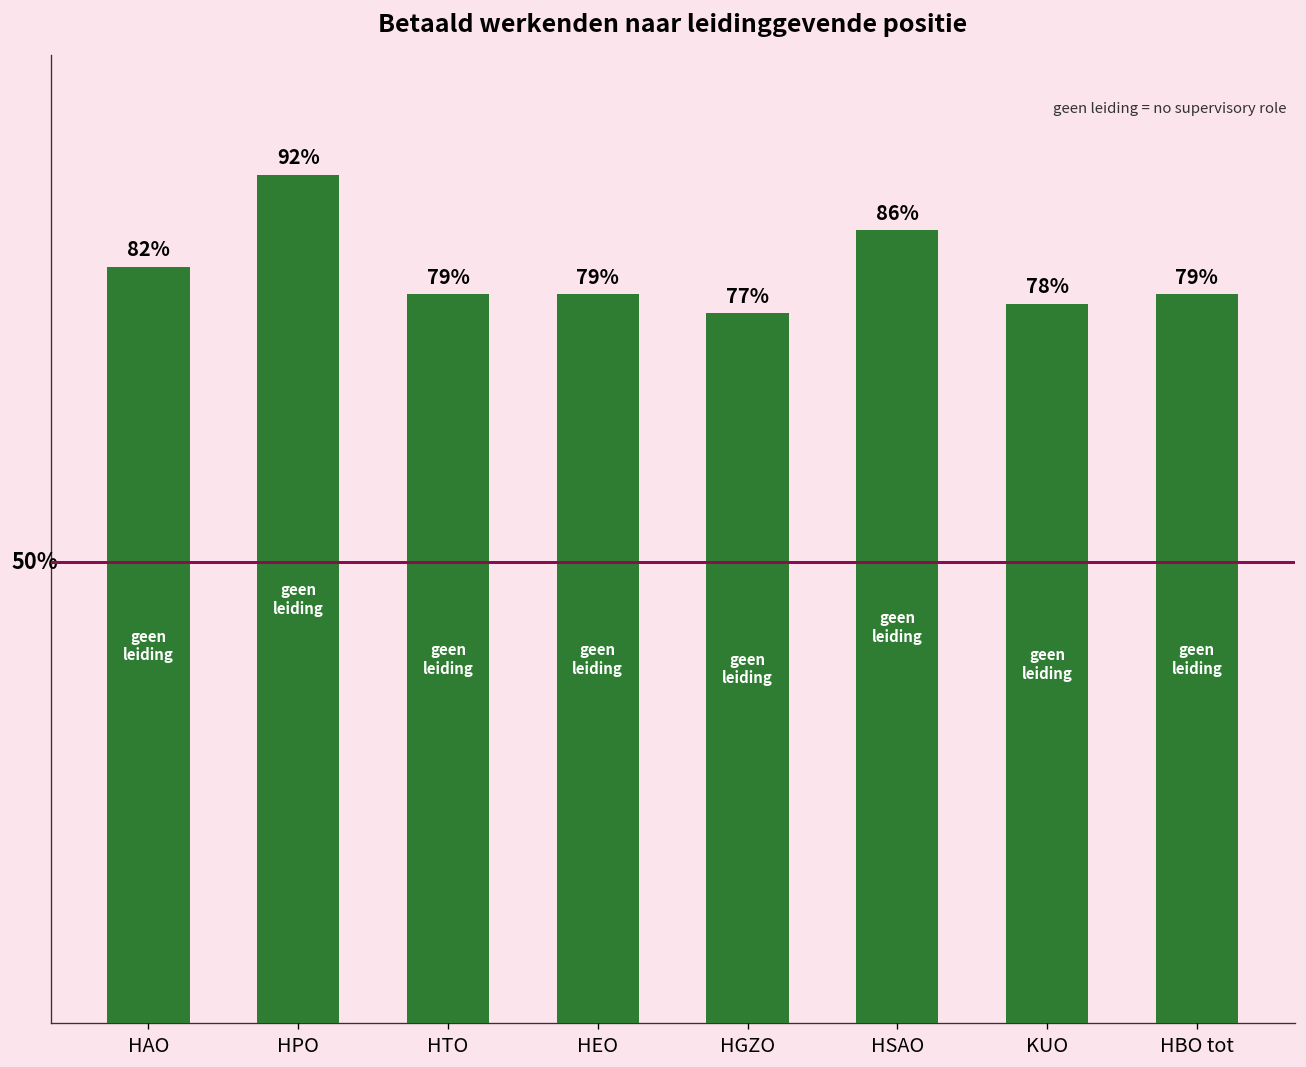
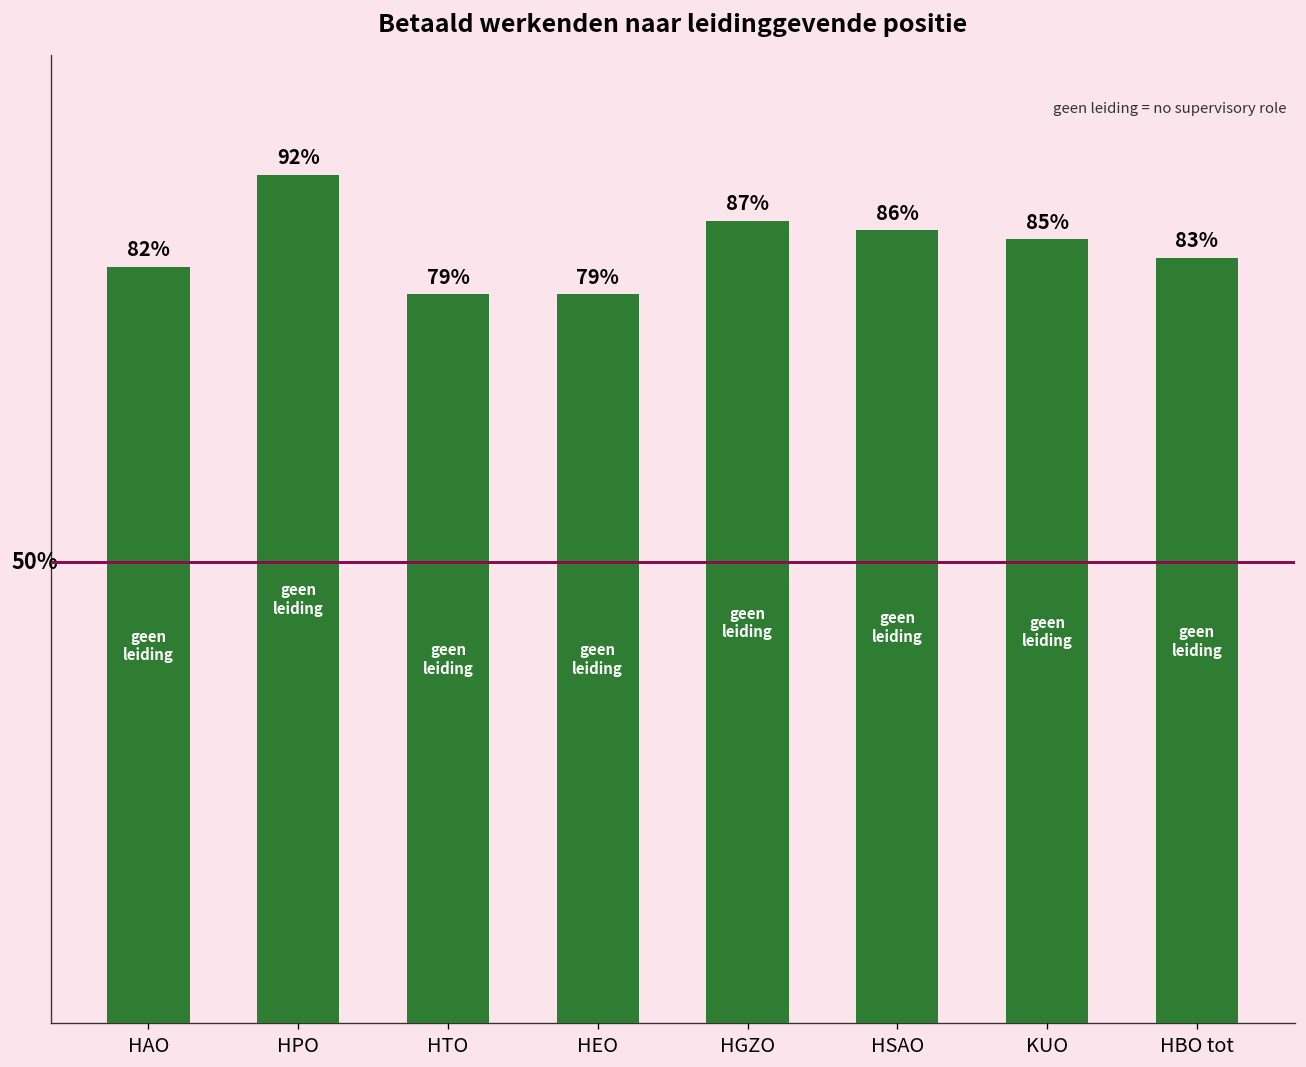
HGZO: 77% -> 87%
KUO: 78% -> 85%
HBO tot: 79% -> 83%
